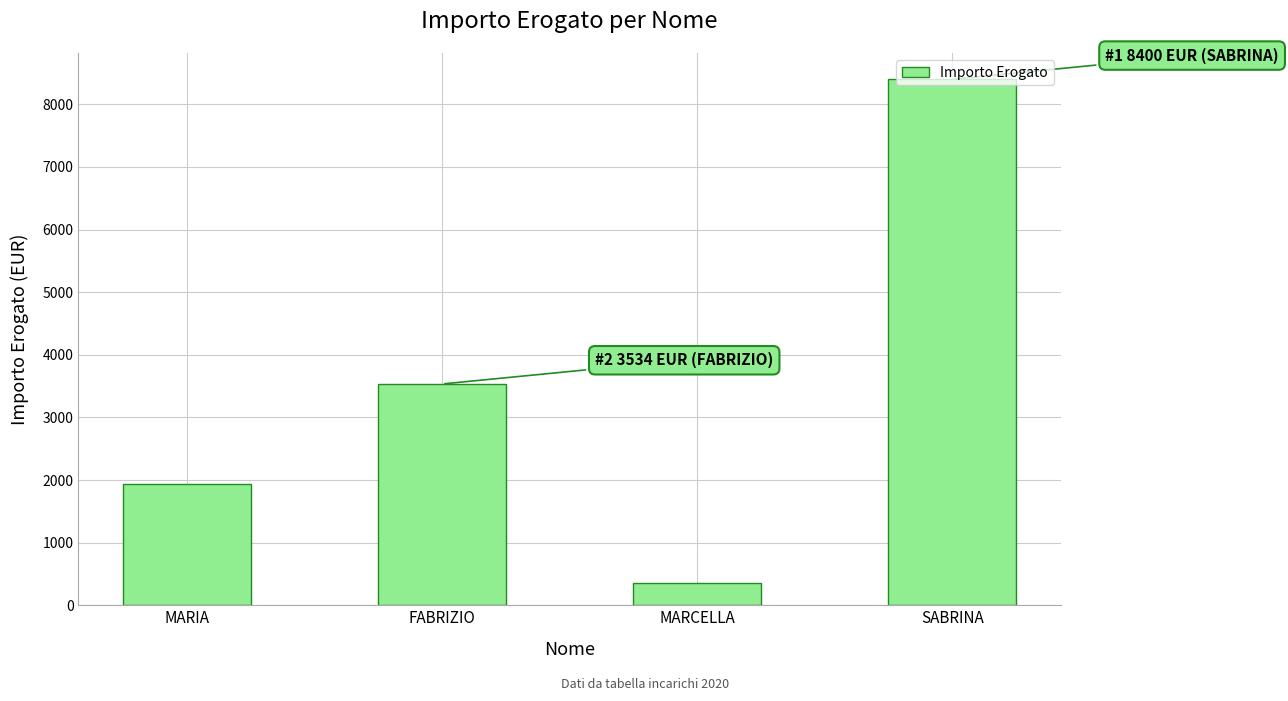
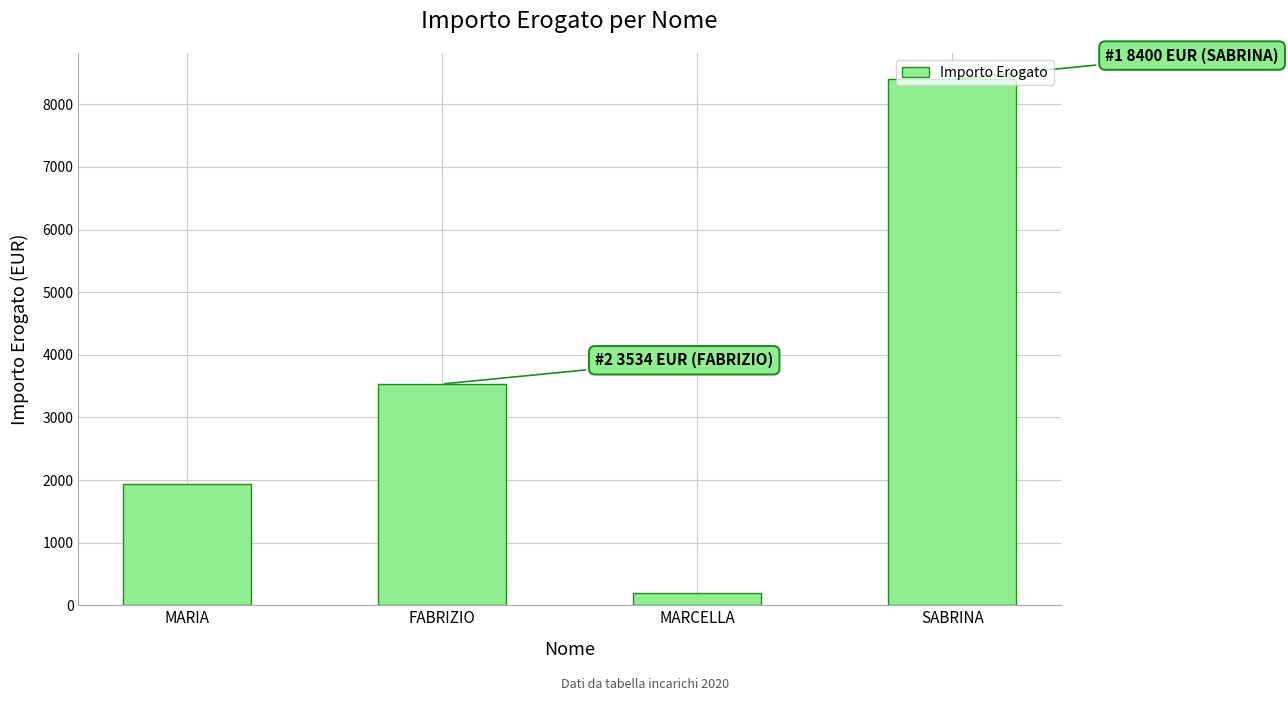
MARCELLA: 400 -> 200
